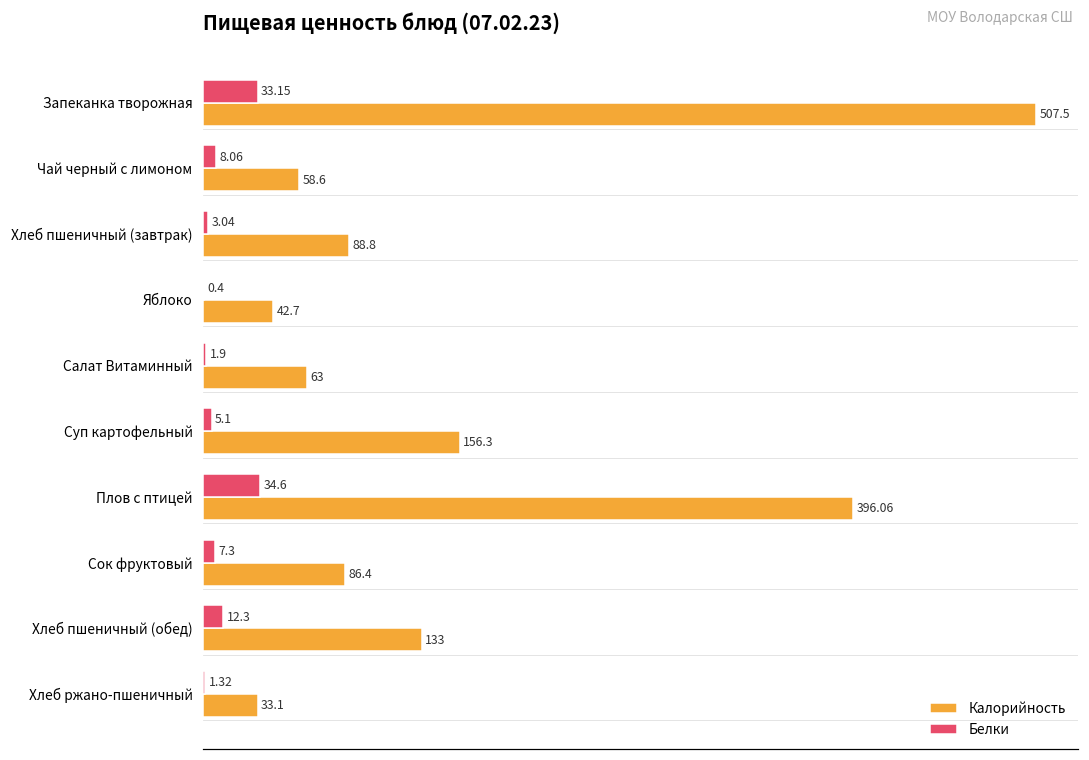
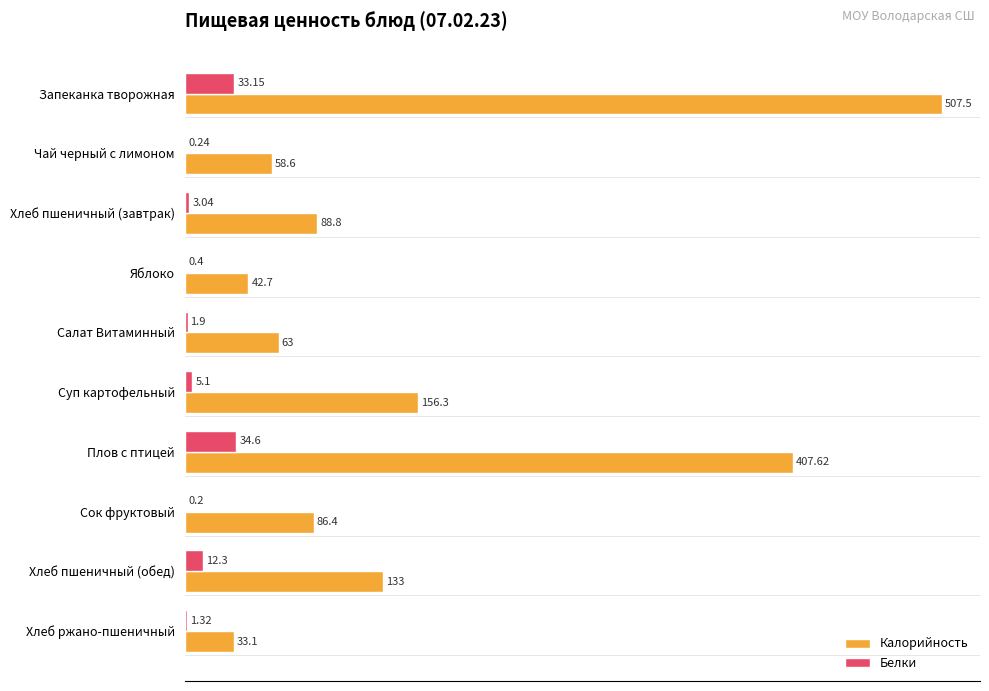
Белки, Чай черный с лимоном: 8.06 -> 0.24
Калорийность, Плов с птицей: 396.06 -> 407.62
Белки, Сок фруктовый: 7.3 -> 0.2
